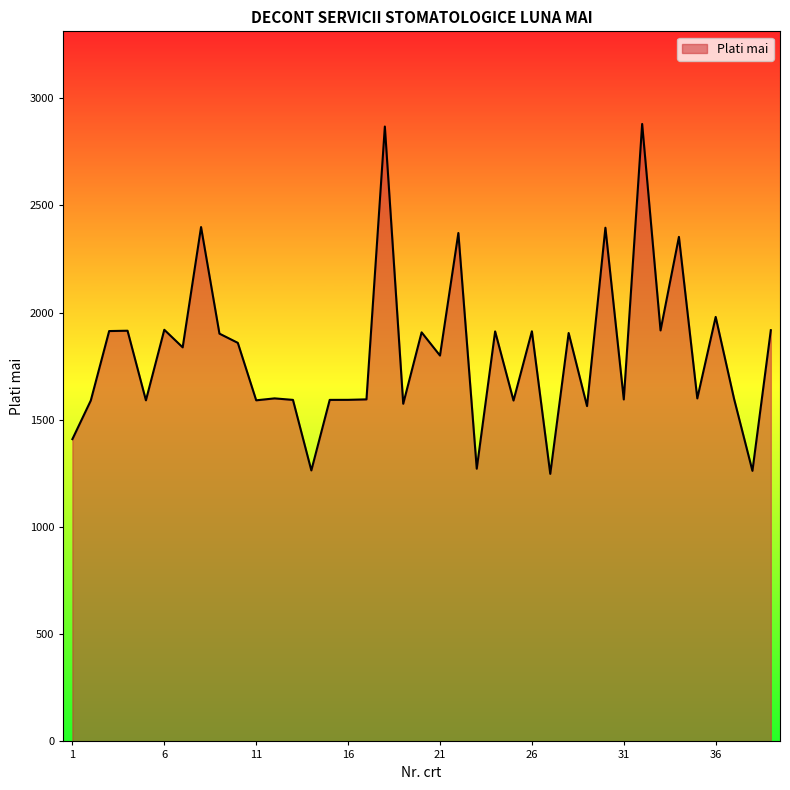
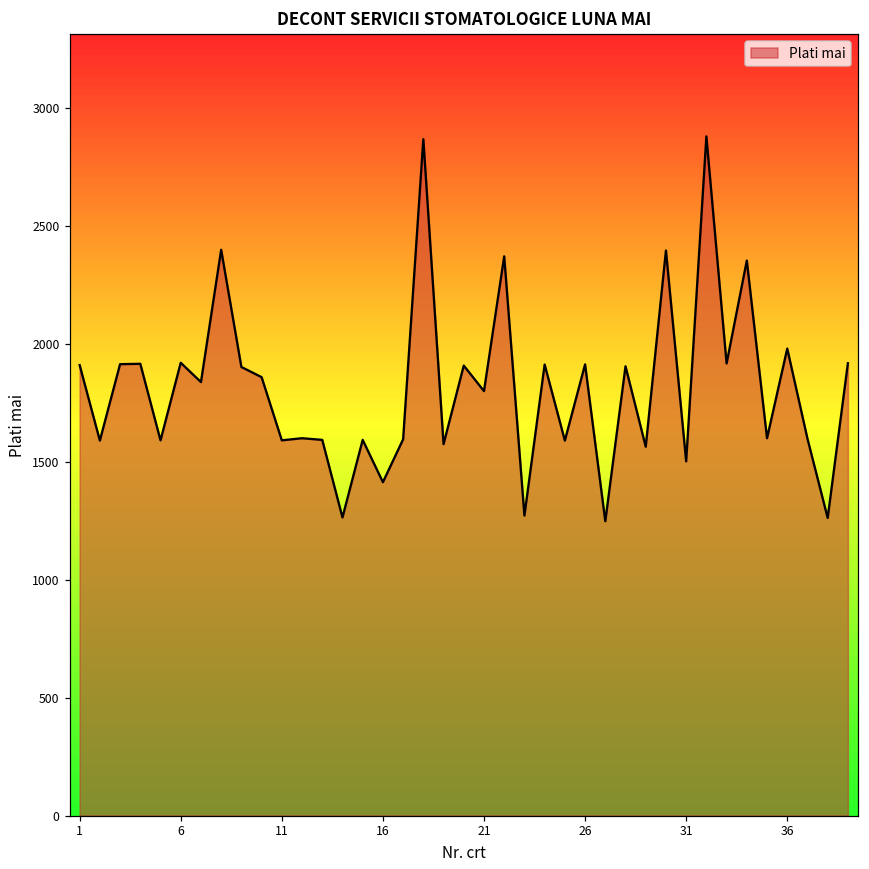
1: 1410 -> 1910
16: 1590 -> 1410
31: 1600 -> 1500
